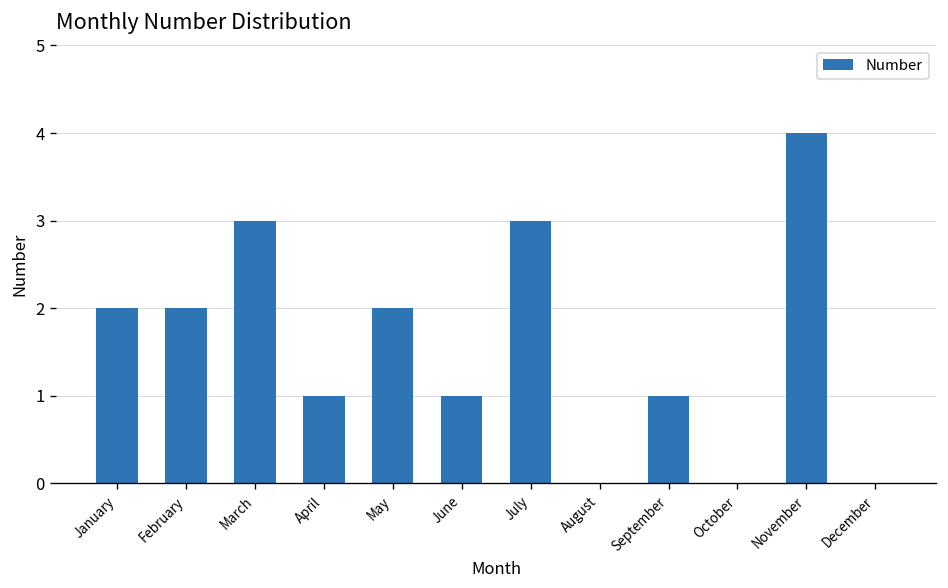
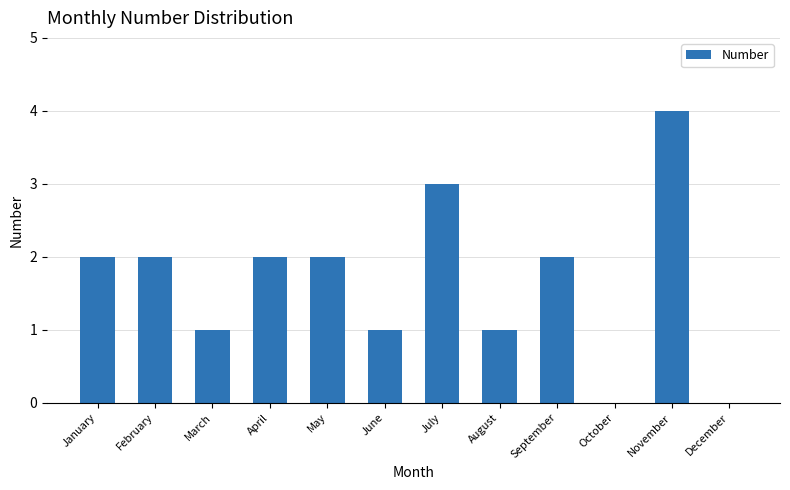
March: 3 -> 1
April: 1 -> 2
August: 0 -> 1
September: 1 -> 2
